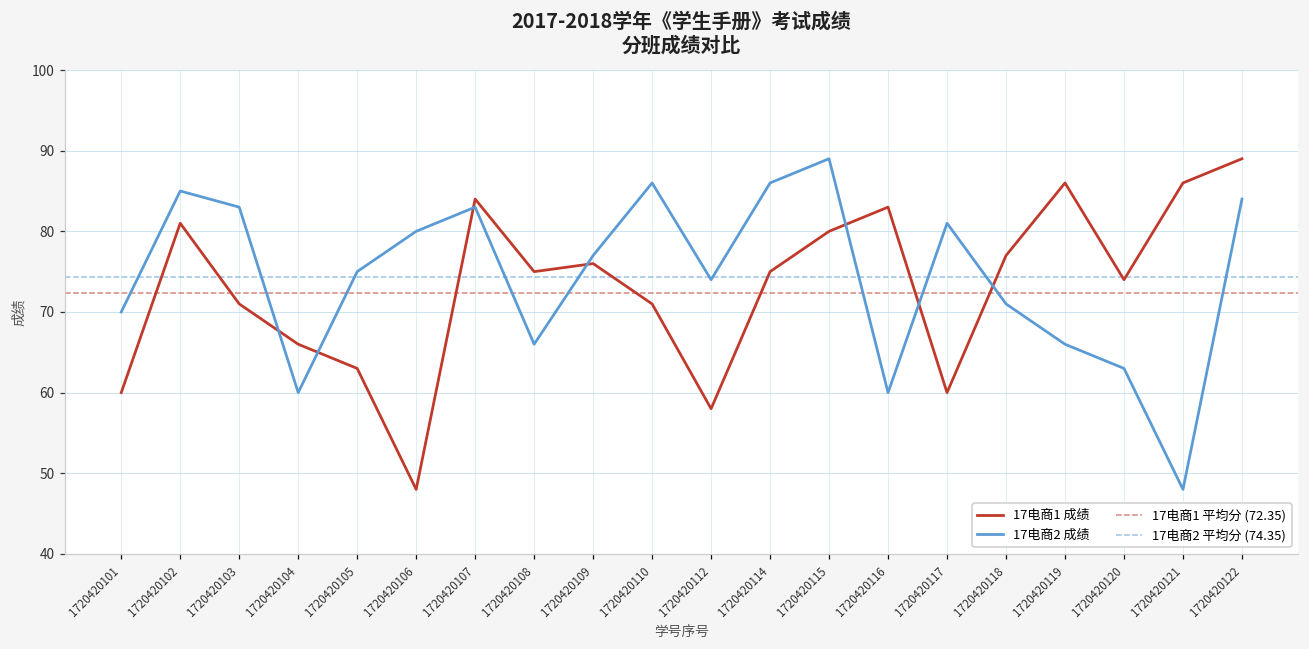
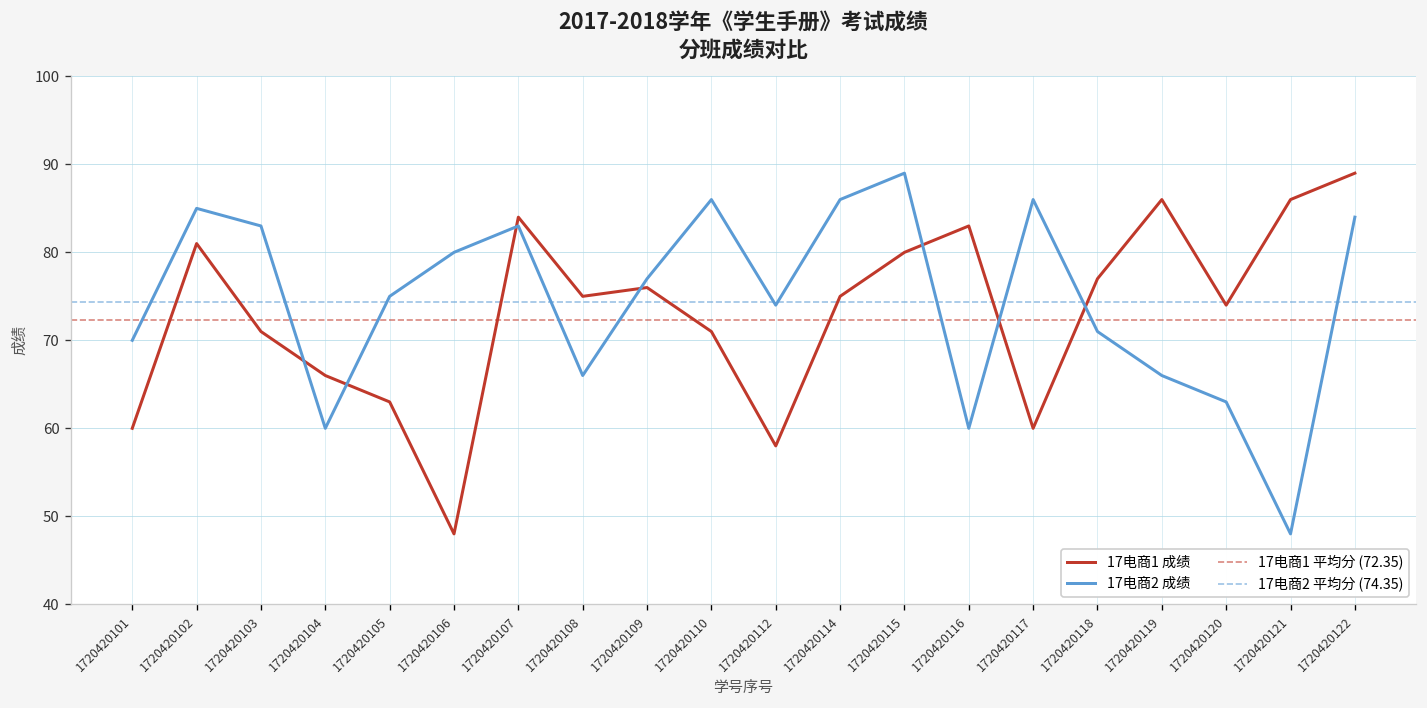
17电商2 成绩, 1720420117: 81 -> 86
